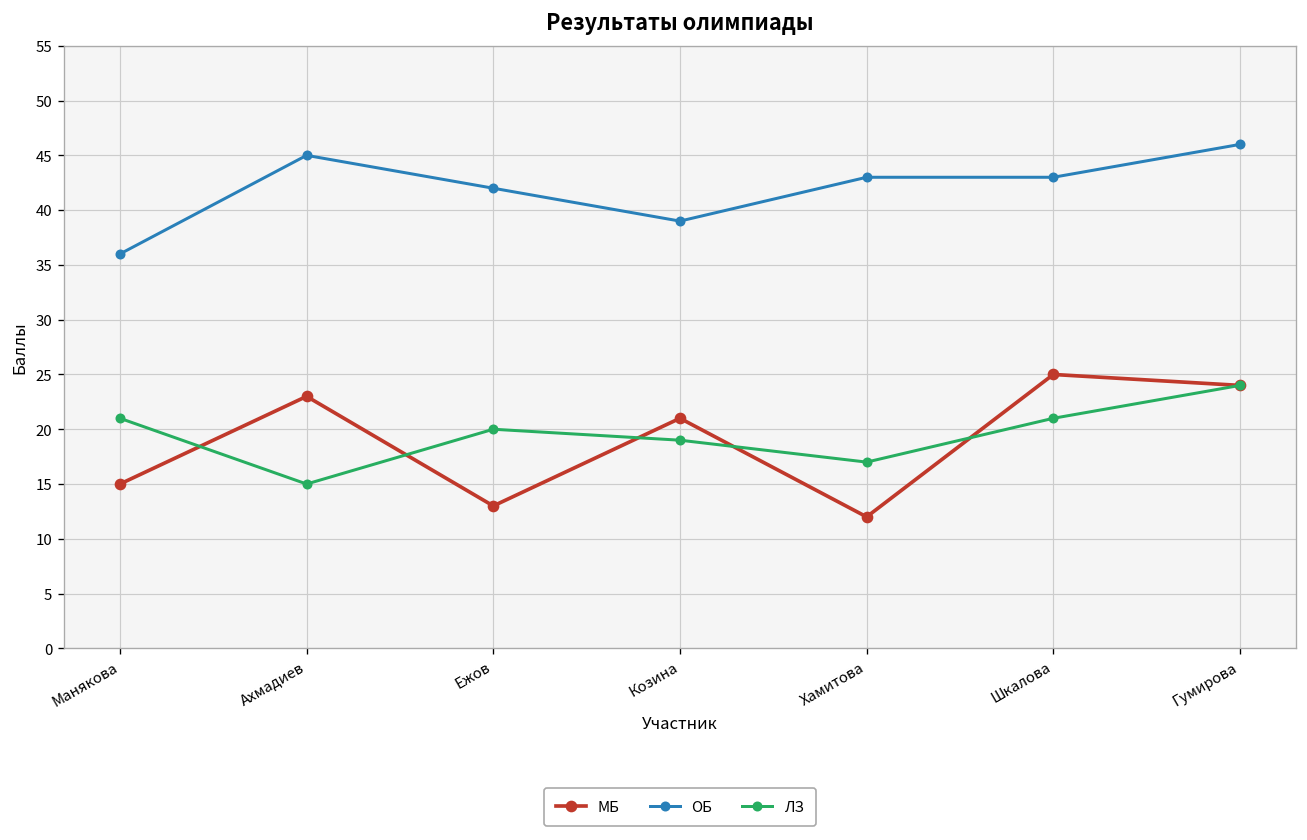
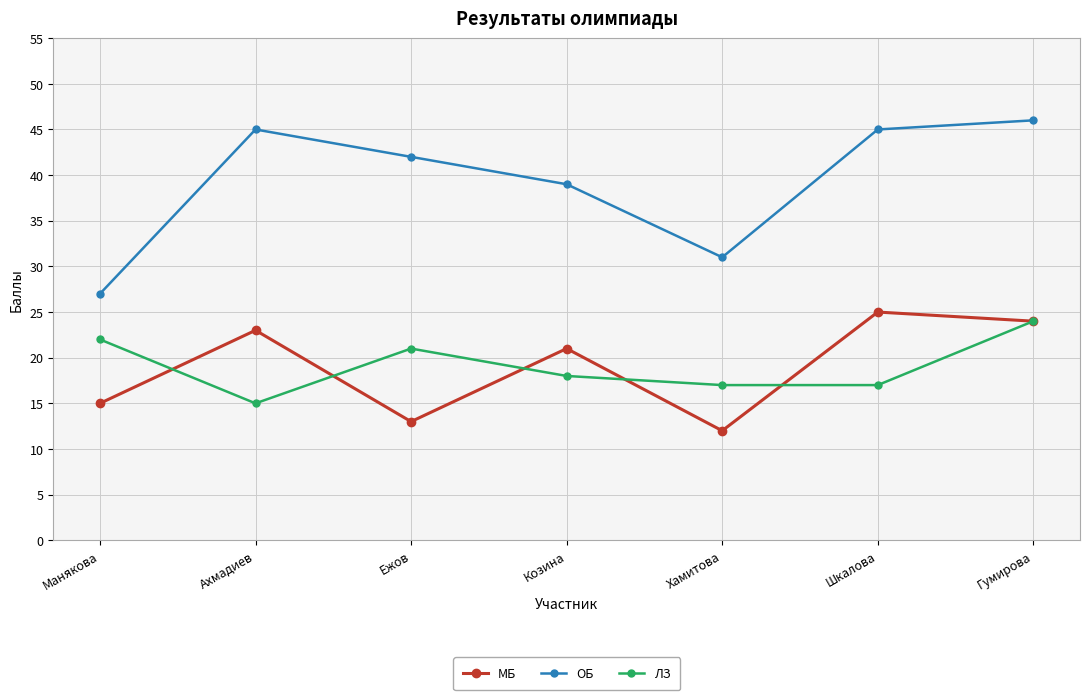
ОБ, Манякова: 36 -> 27
ЛЗ, Манякова: 21 -> 22
ЛЗ, Ежов: 20 -> 21
ЛЗ, Козина: 19 -> 18
ОБ, Хамитова: 43 -> 31
ОБ, Шкалова: 43 -> 45
ЛЗ, Шкалова: 21 -> 17
